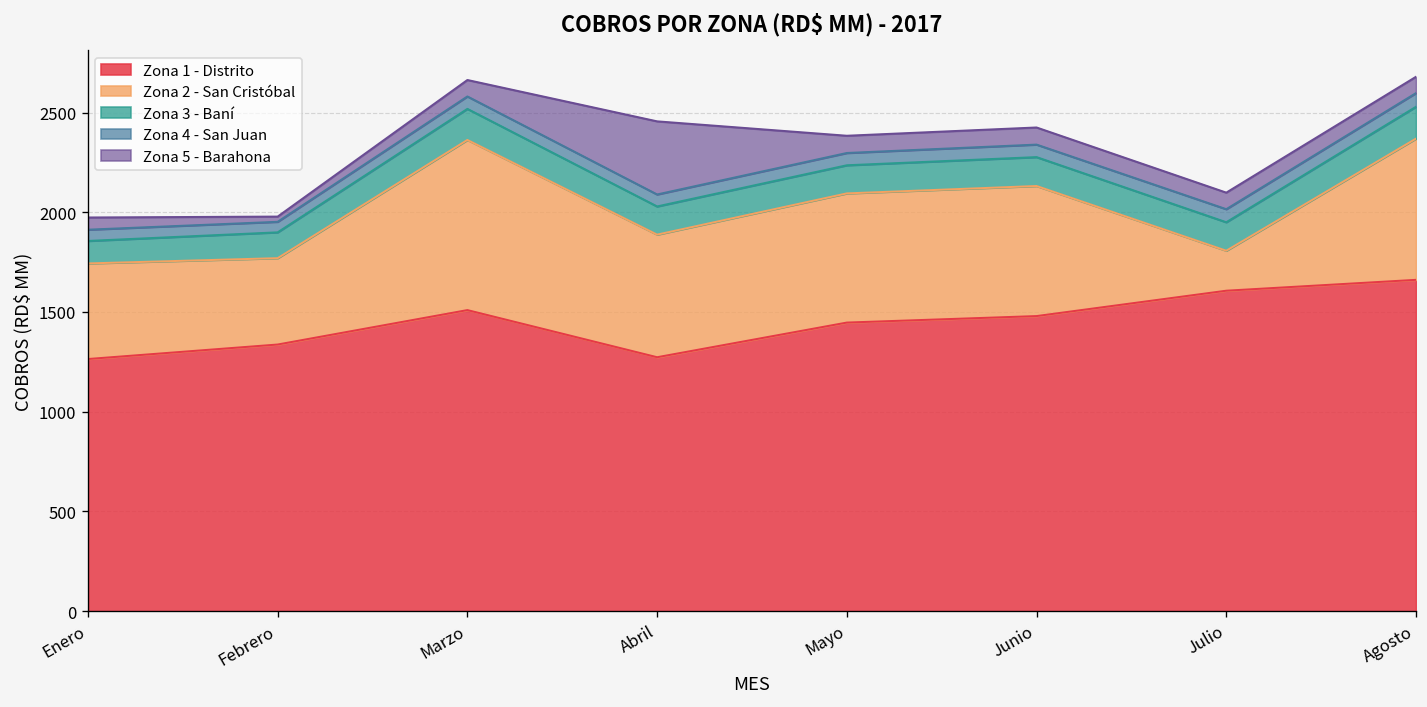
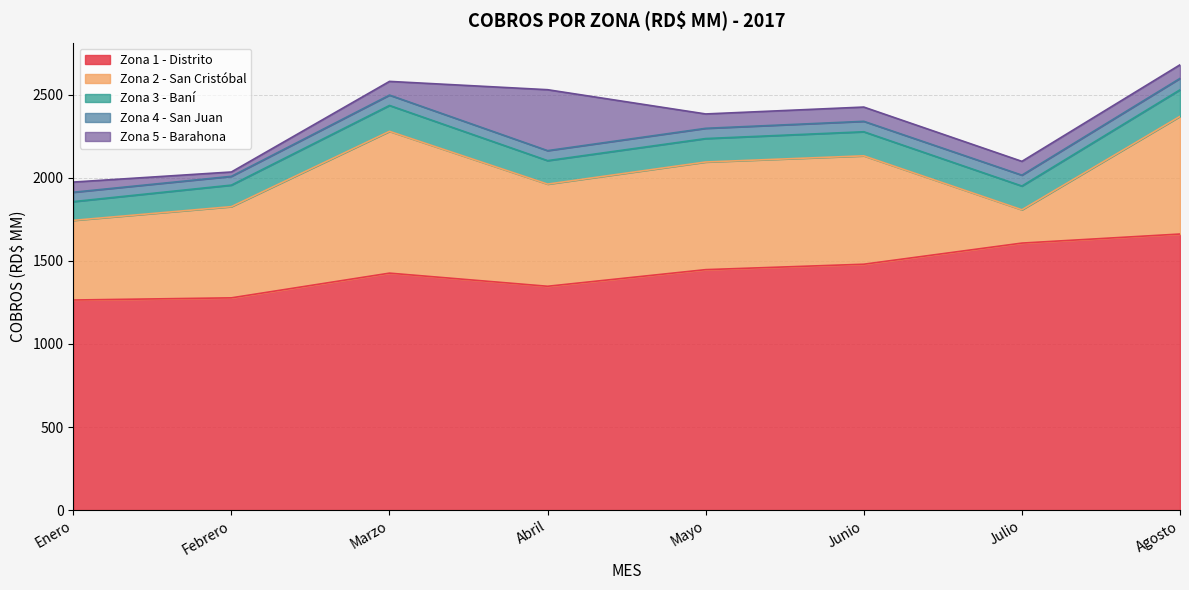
Zona 1 - Distrito, Febrero: 1340 -> 1280
Zona 2 - San Cristóbal, Febrero: 430 -> 550
Zona 1 - Distrito, Marzo: 1510 -> 1430
Zona 1 - Distrito, Abril: 1270 -> 1350
